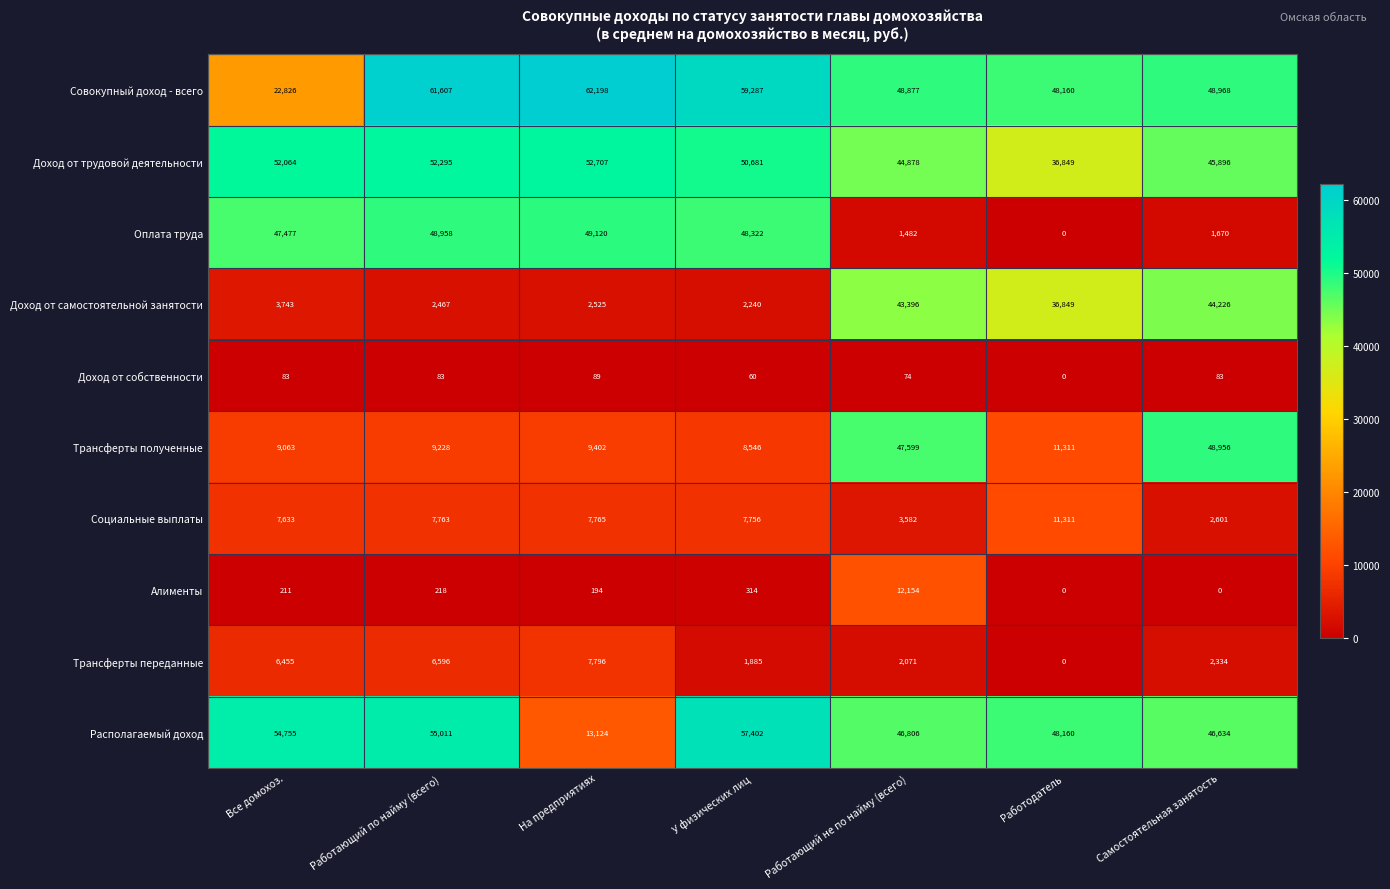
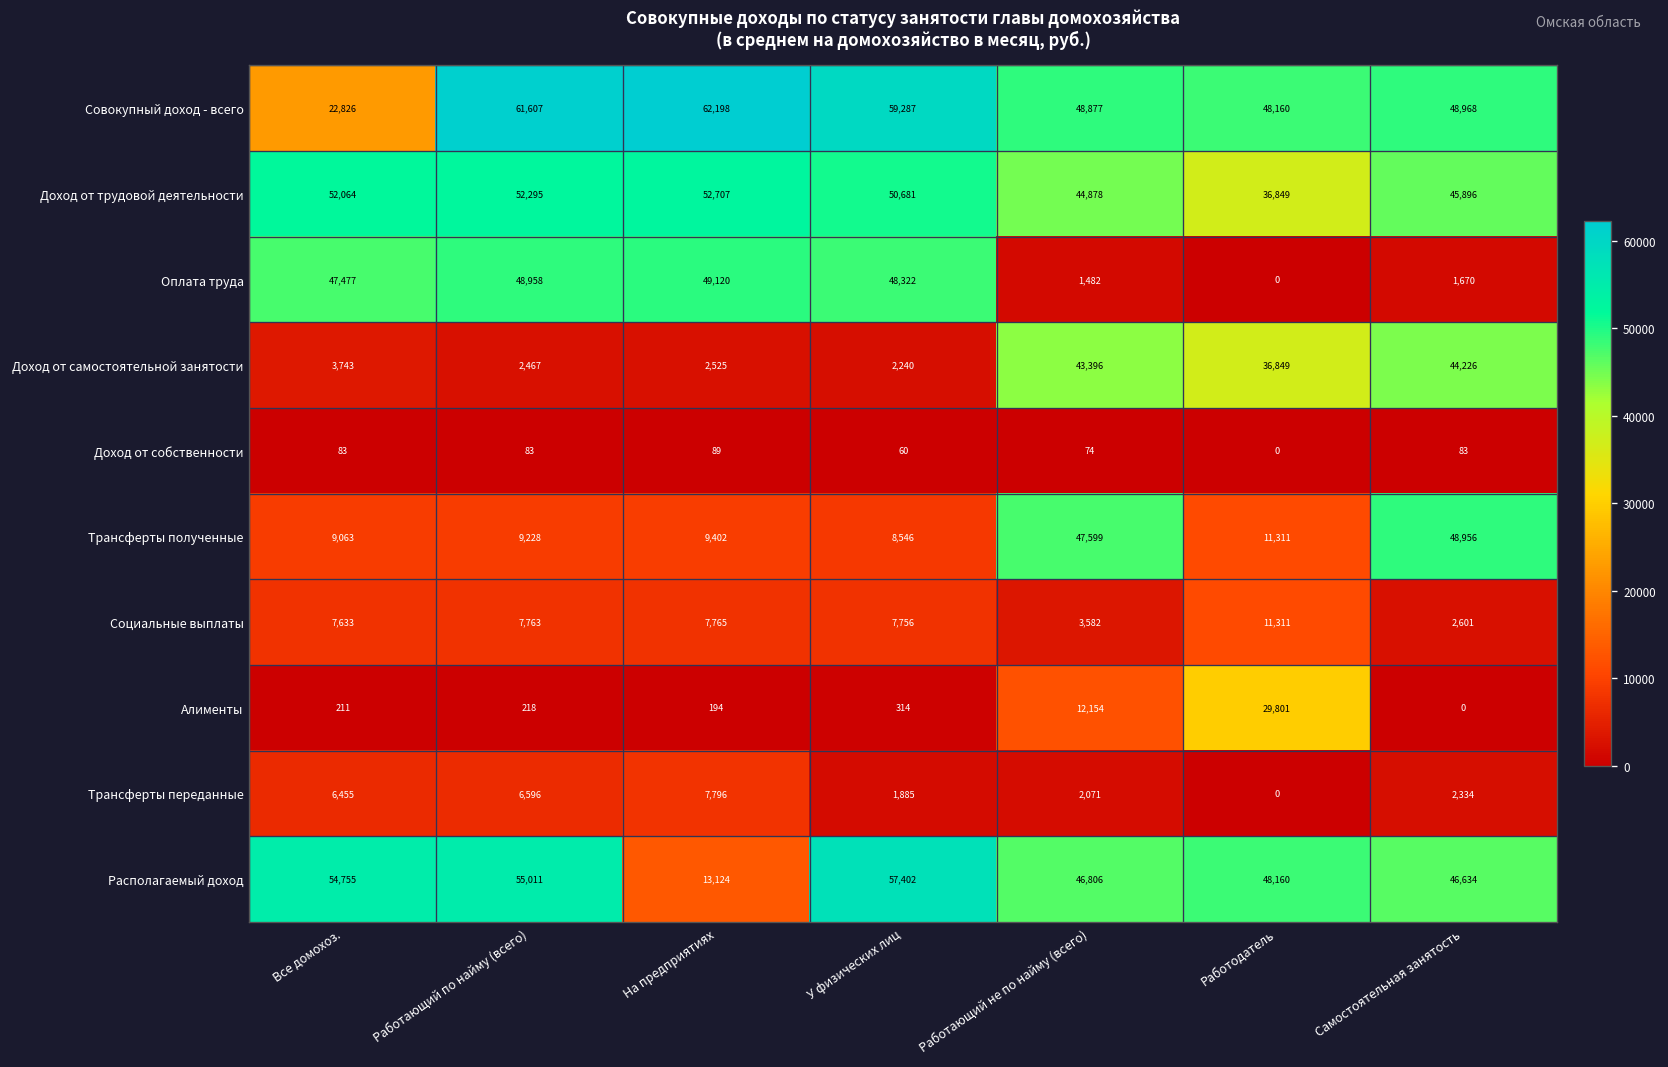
Алименты, Работодатель: 0 -> 29,801
